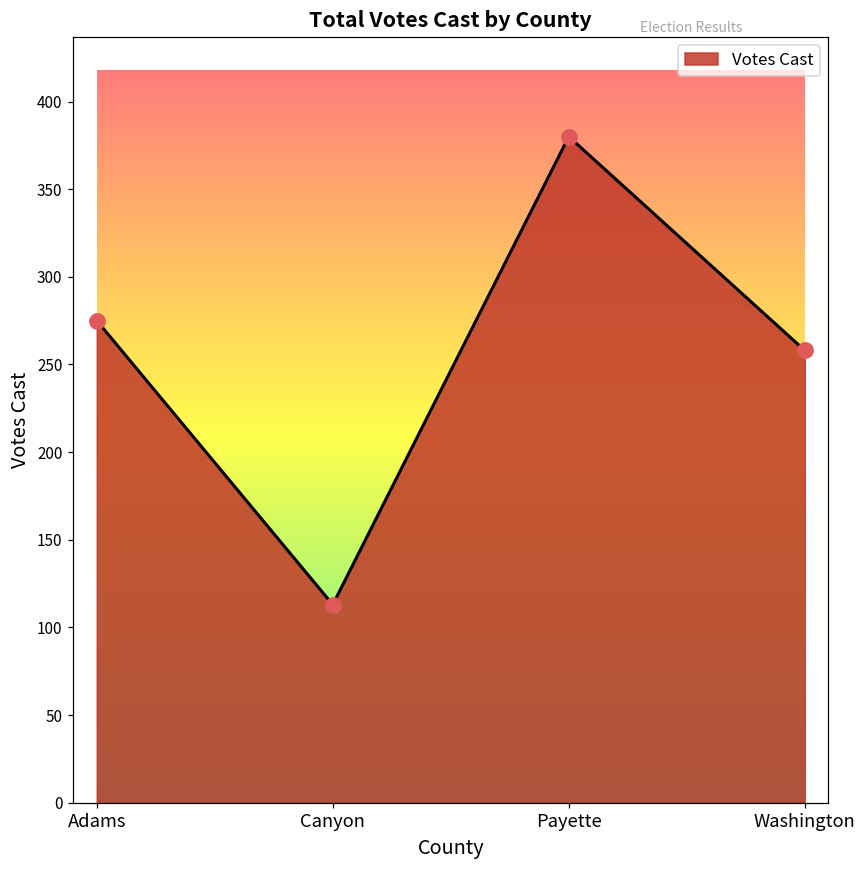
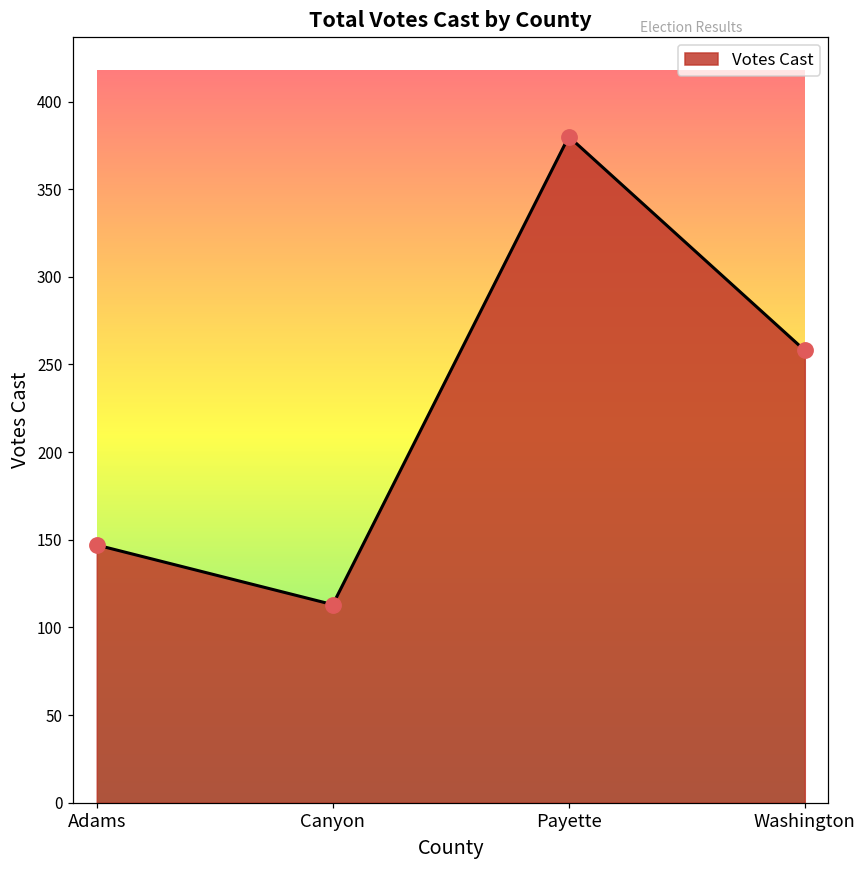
Adams: 275 -> 147
